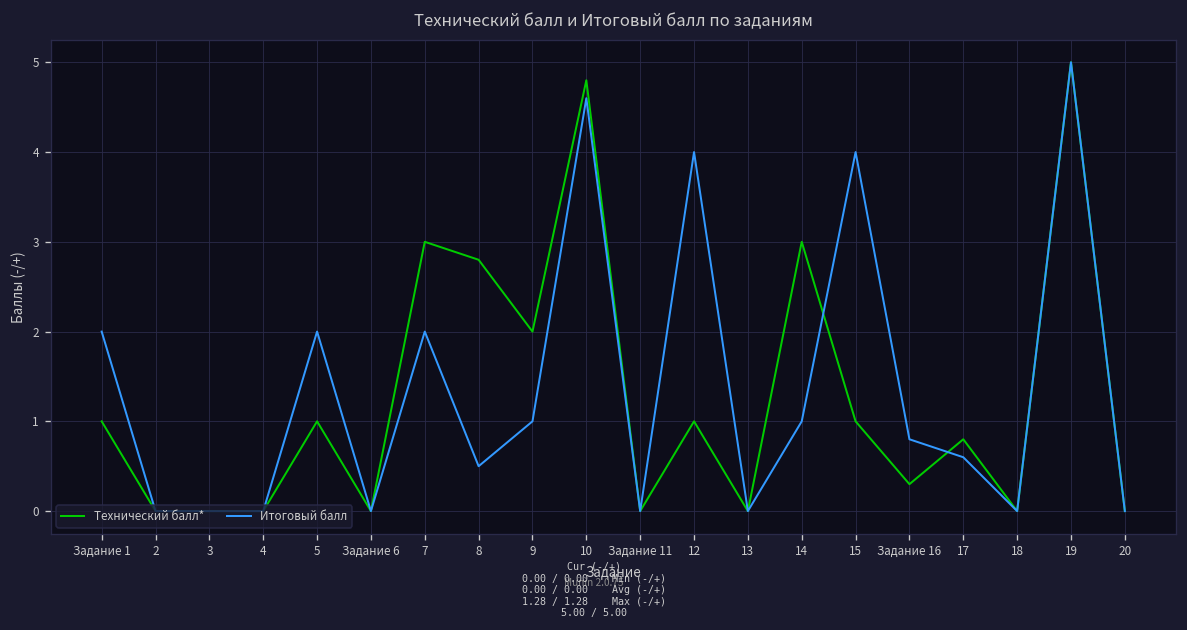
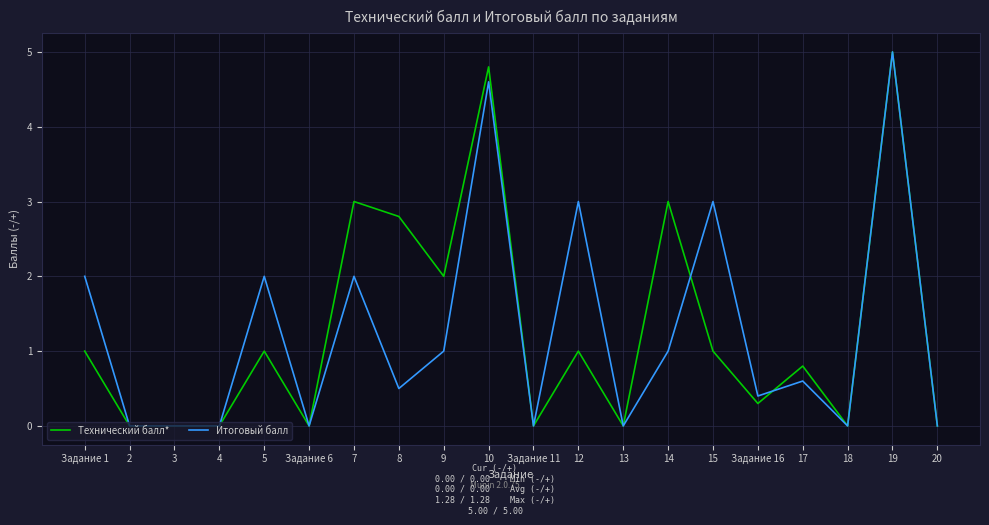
Итоговый балл, 12: 4 -> 3
Итоговый балл, 15: 4 -> 3
Итоговый балл, Задание 16: 0.8 -> 0.4
